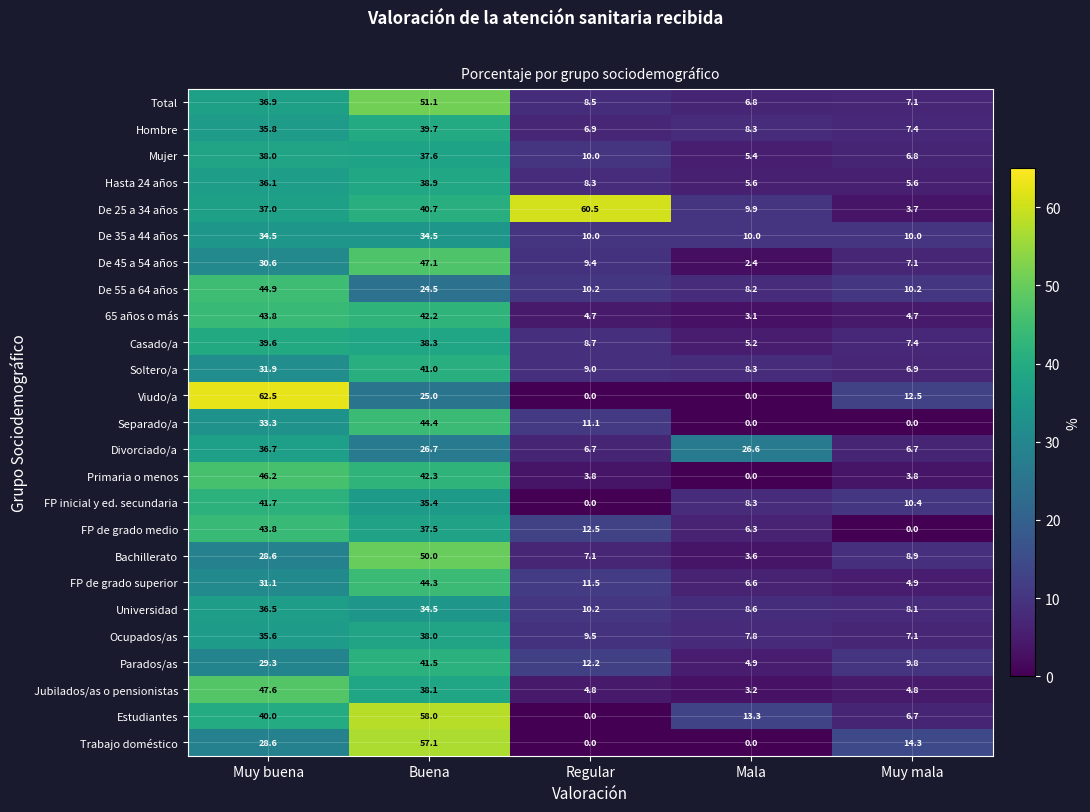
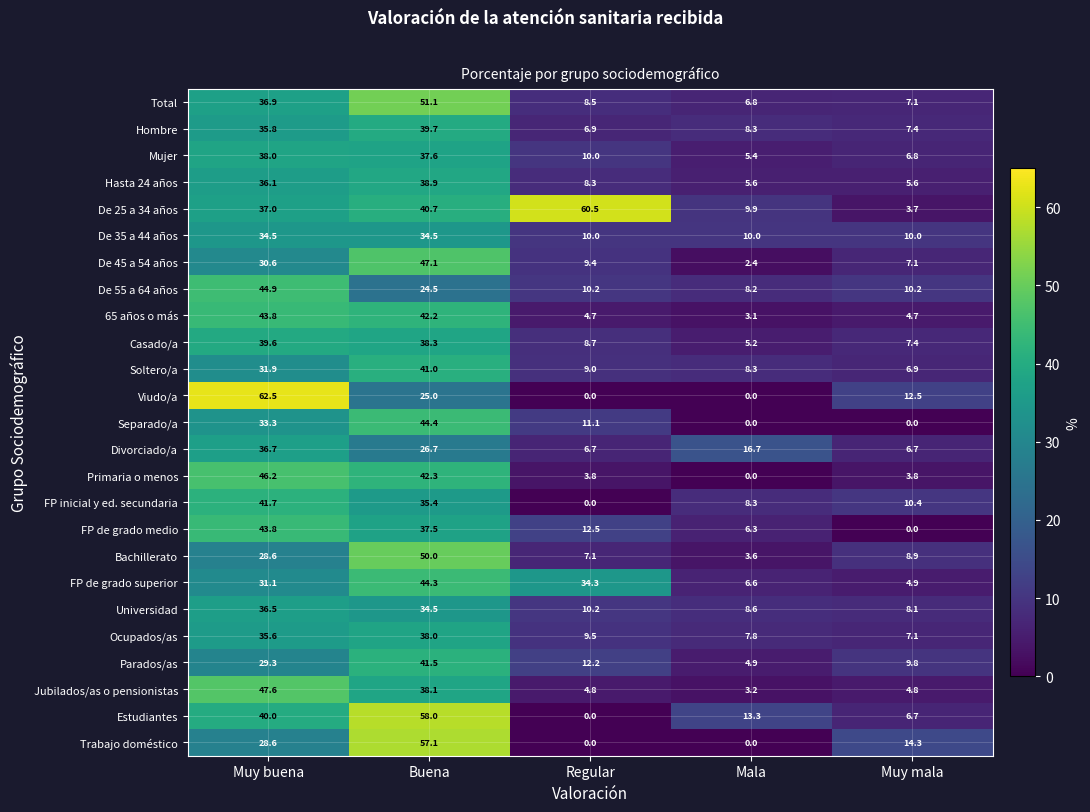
Divorciado/a, Mala: 26.6 -> 16.7
FP de grado superior, Regular: 11.5 -> 34.3
